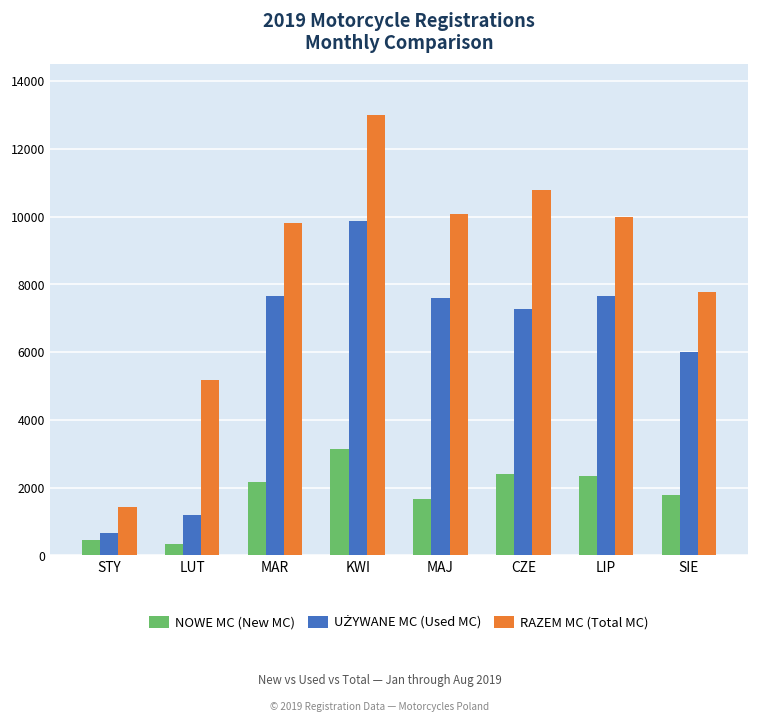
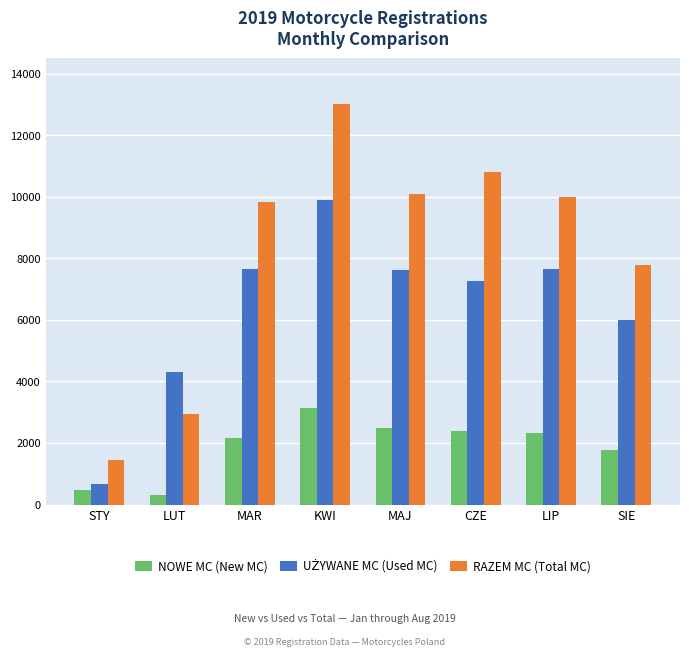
UŻYWANE MC (Used MC), LUT: 1200 -> 4300
RAZEM MC (Total MC), LUT: 5200 -> 3000
NOWE MC (New MC), MAJ: 1700 -> 2500
